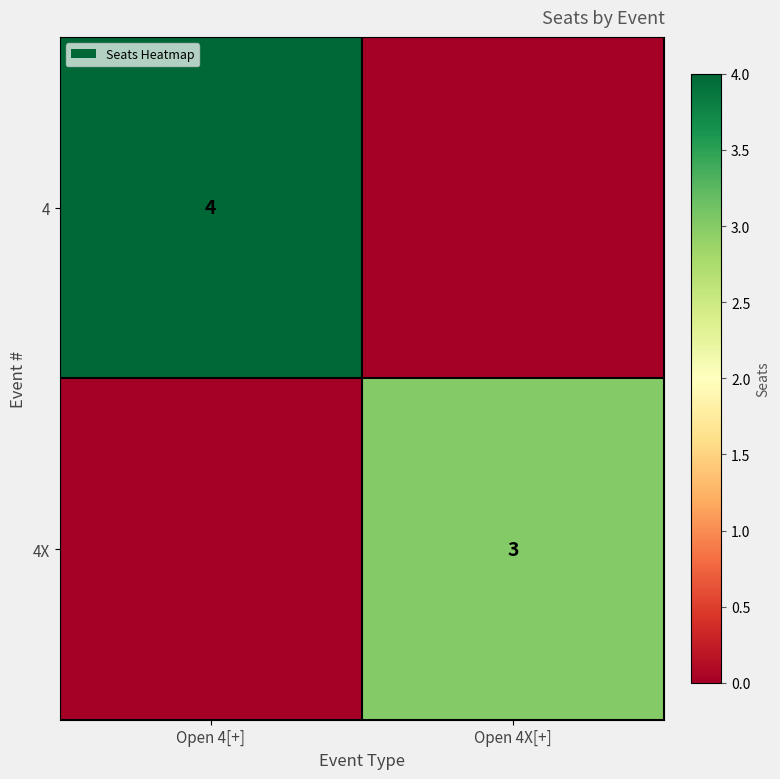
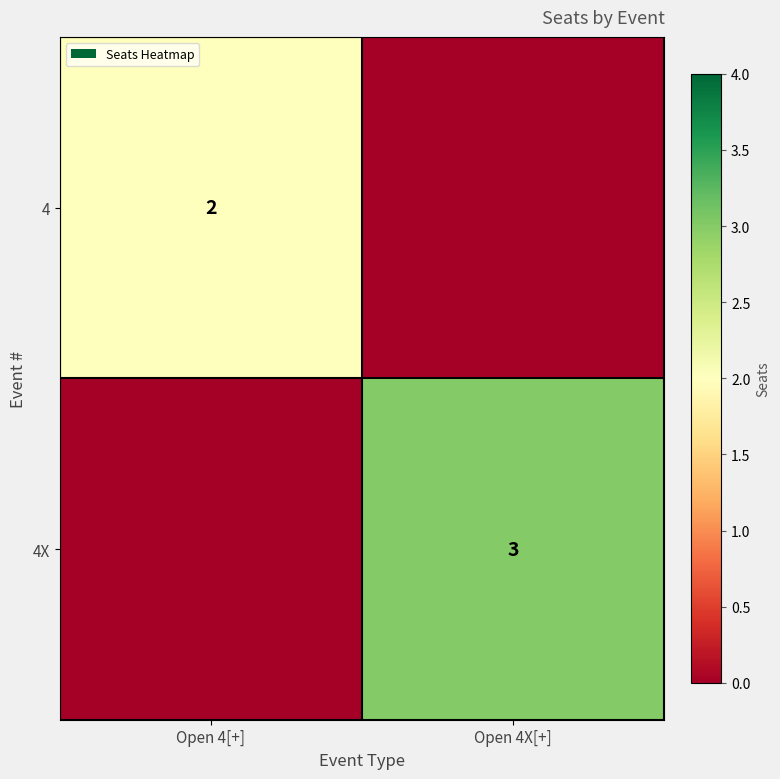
4, Open 4[+]: 4 -> 2
